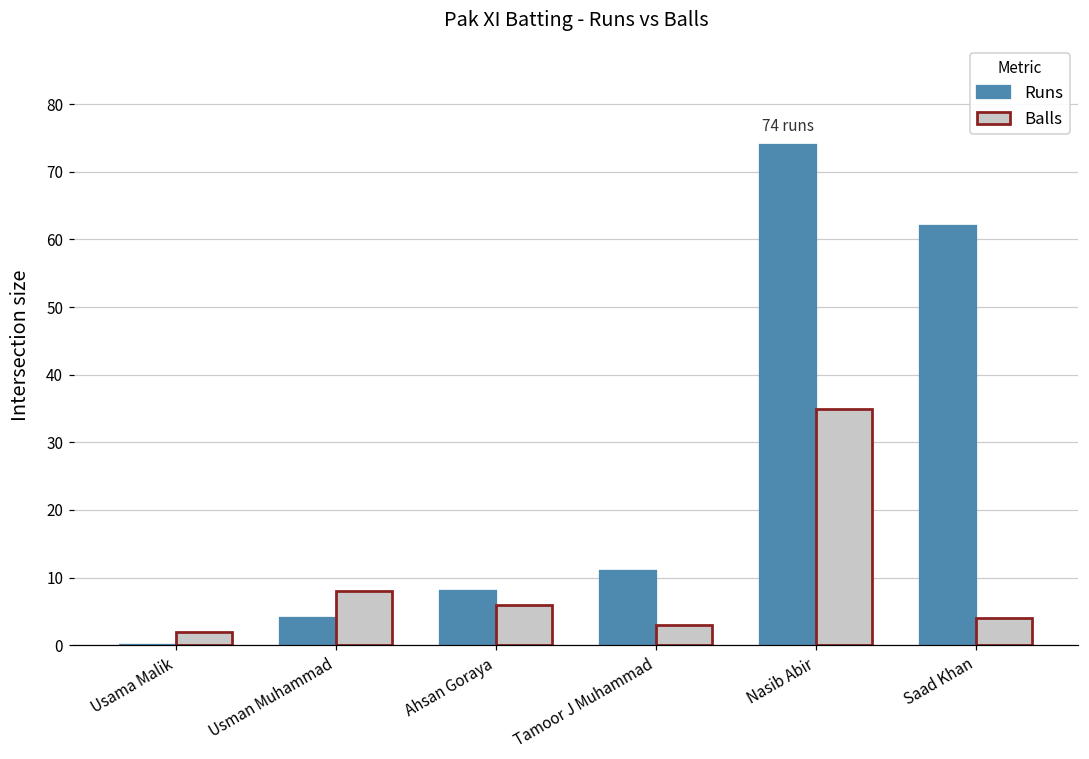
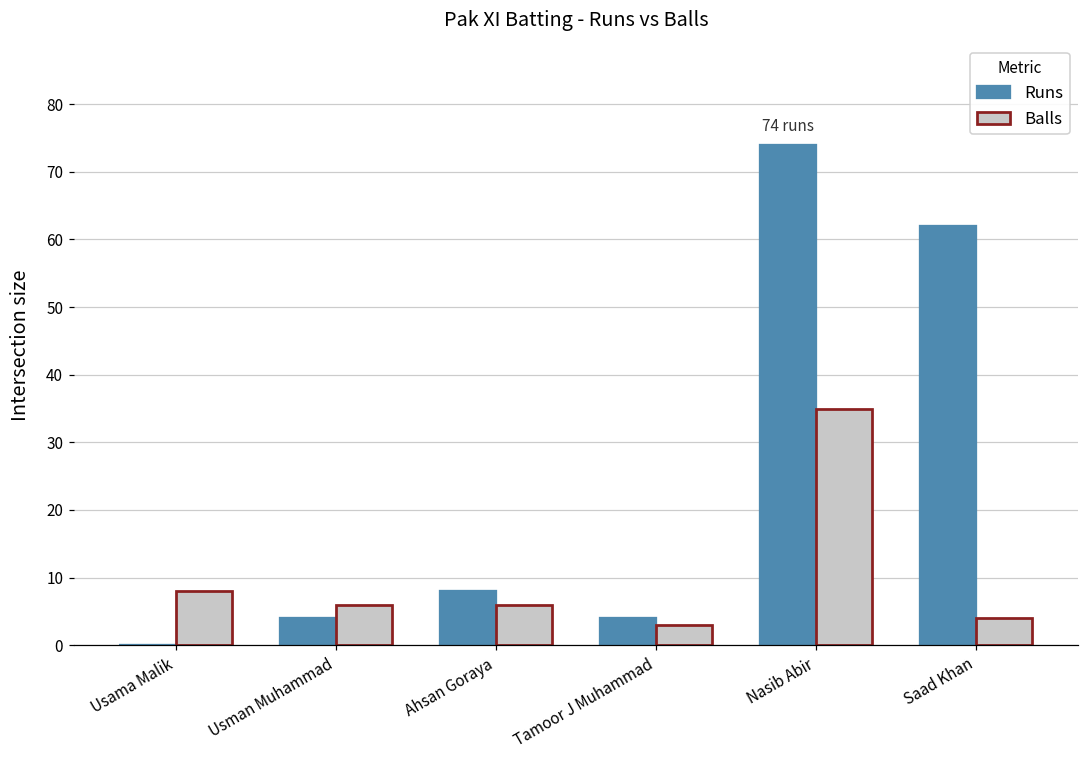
Balls, Usama Malik: 2 -> 8
Balls, Usman Muhammad: 8 -> 6
Runs, Tamoor J Muhammad: 11 -> 4
